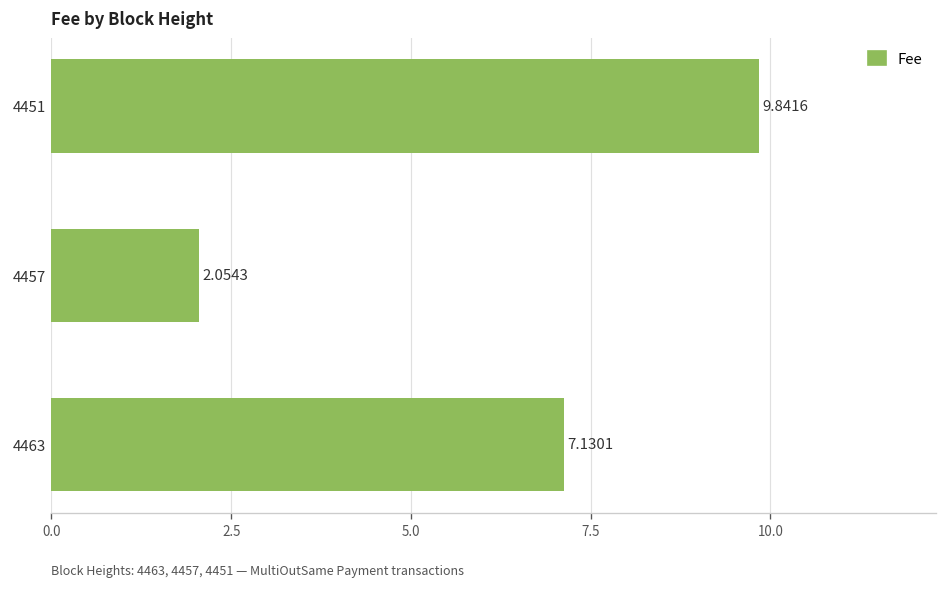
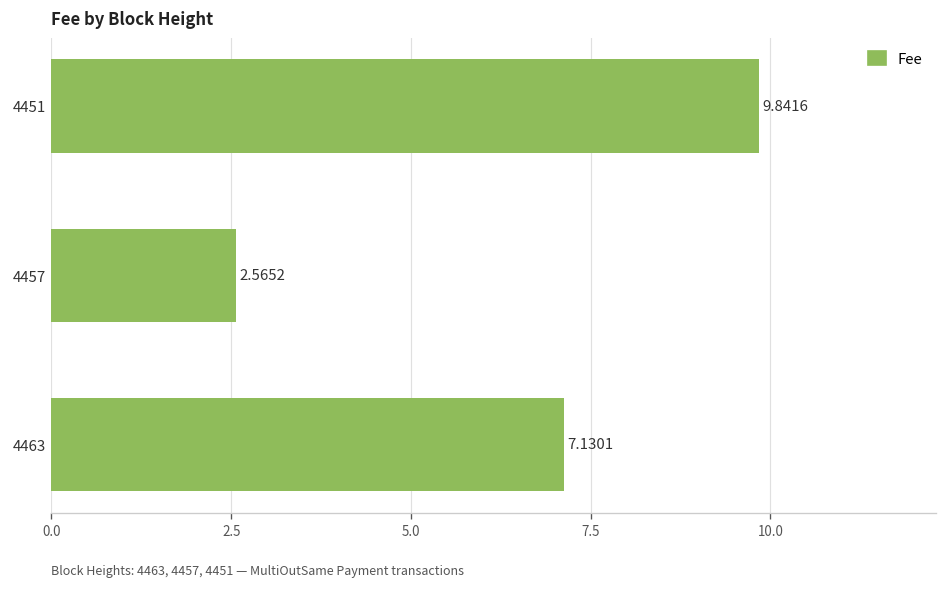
4457: 2.0543 -> 2.5652
